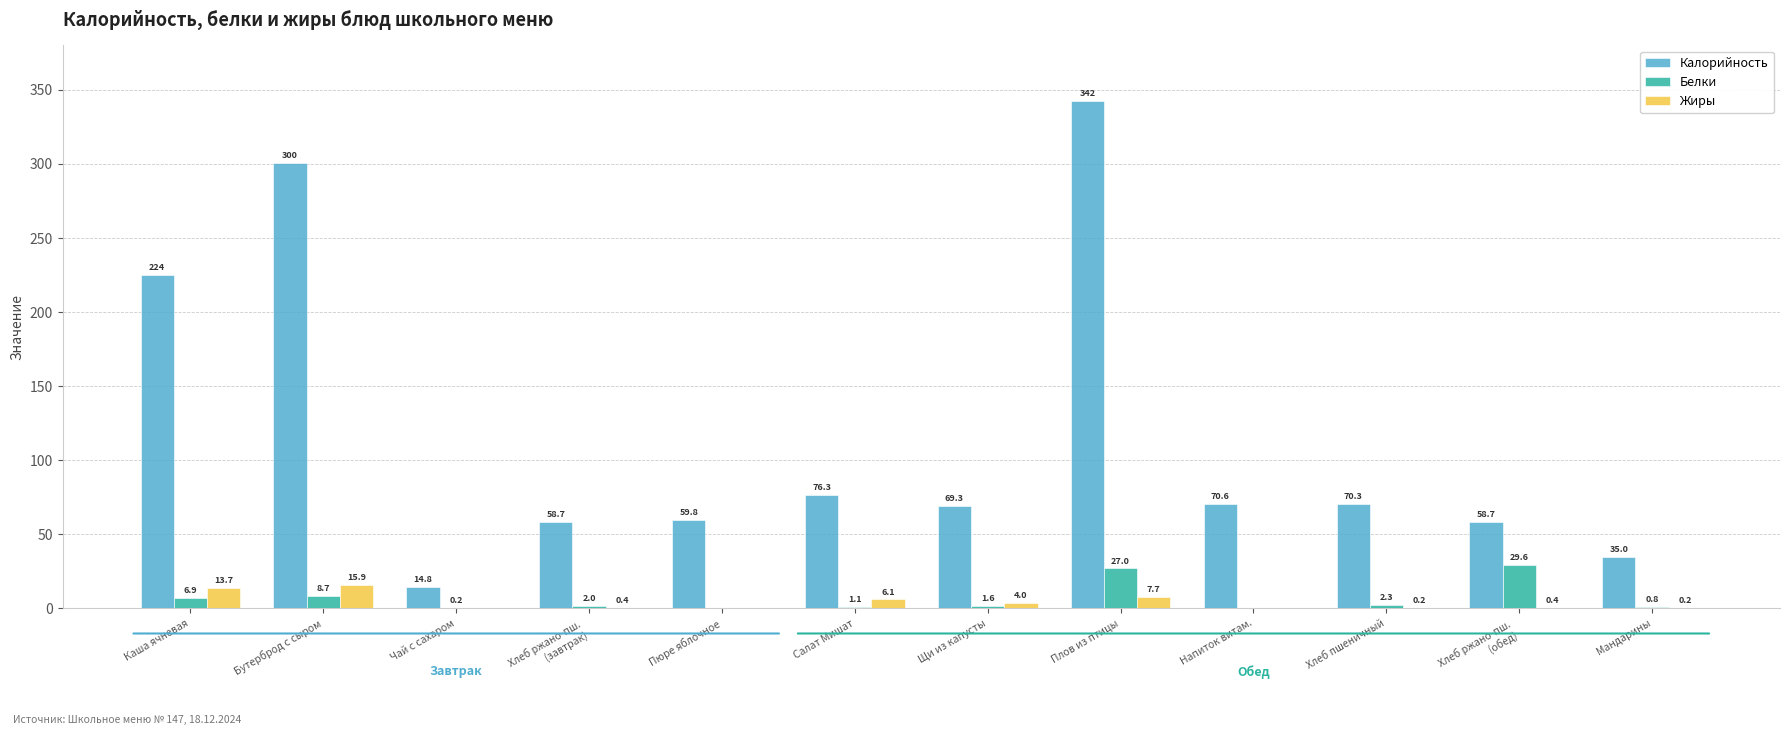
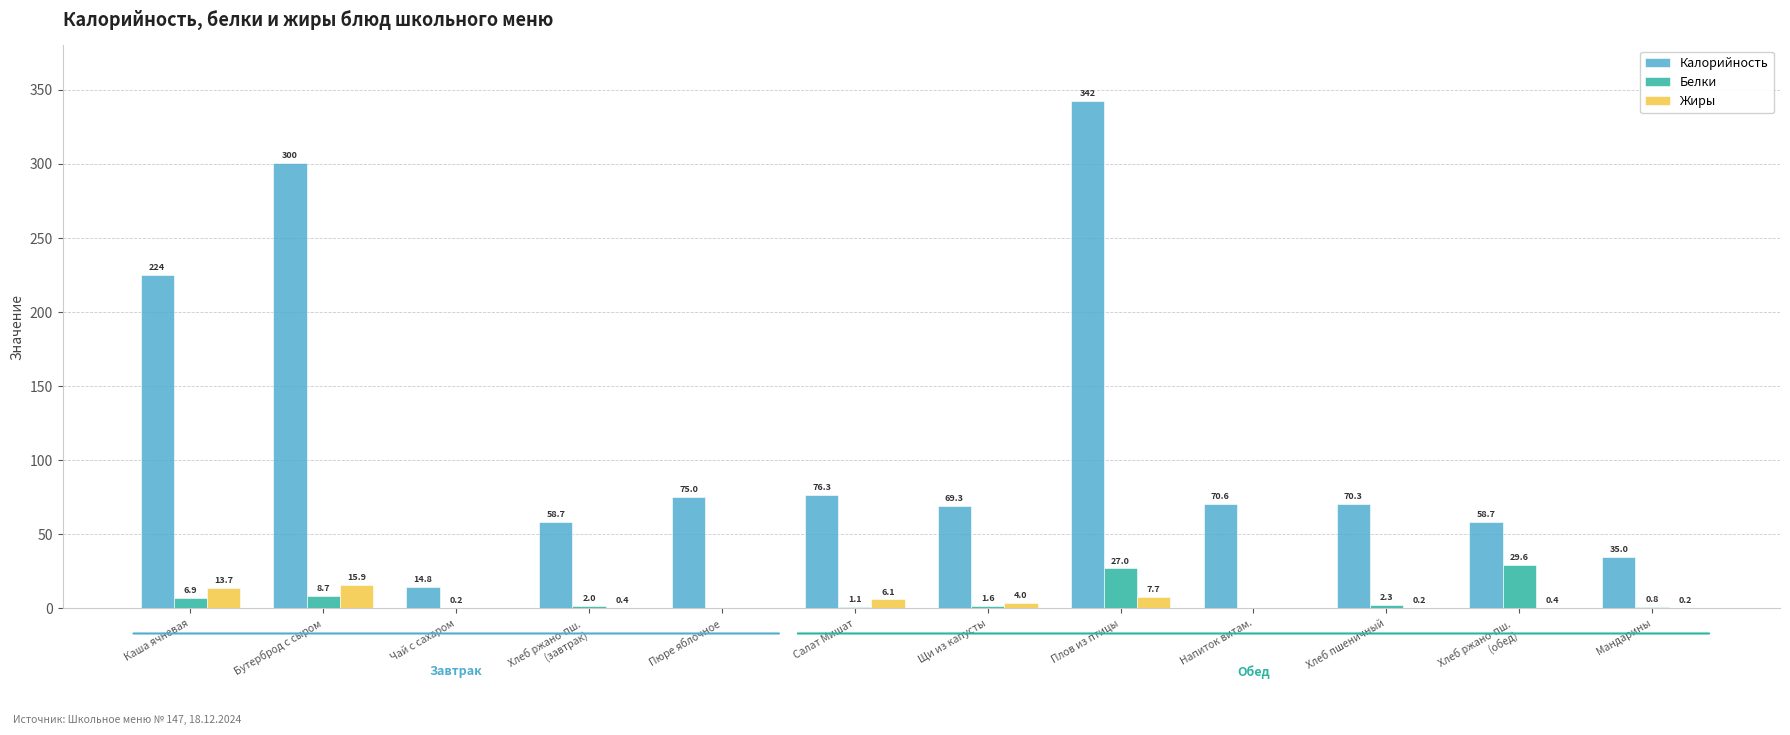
Калорийность, Пюре яблочное: 59.8 -> 75.0
